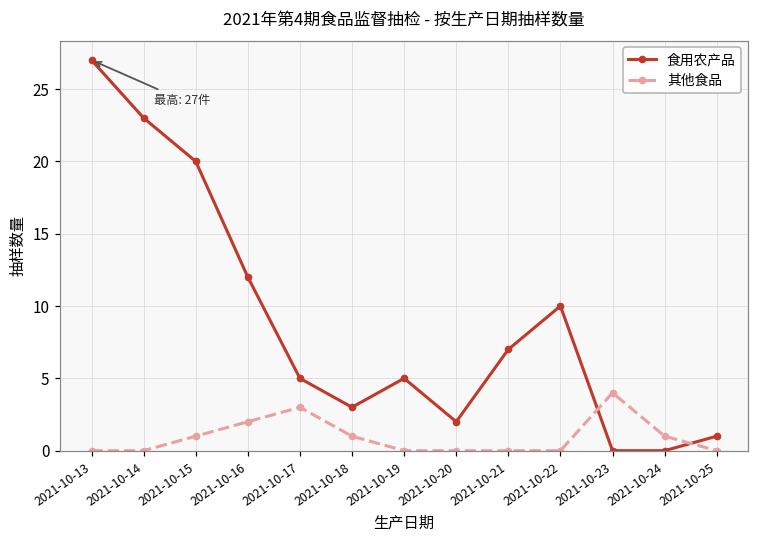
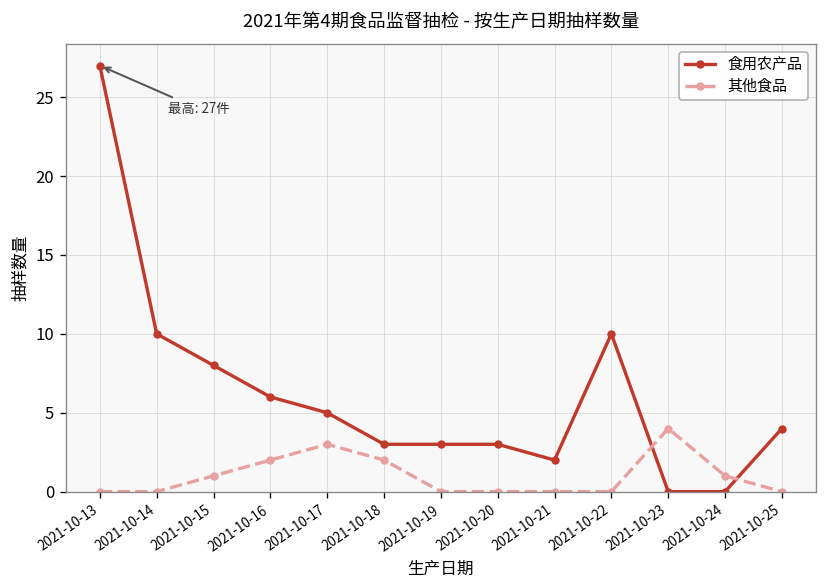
食用农产品, 2021-10-14: 23 -> 10
食用农产品, 2021-10-15: 20 -> 8
食用农产品, 2021-10-16: 12 -> 6
其他食品, 2021-10-18: 1 -> 2
食用农产品, 2021-10-19: 5 -> 3
食用农产品, 2021-10-20: 2 -> 3
食用农产品, 2021-10-21: 7 -> 2
食用农产品, 2021-10-25: 1 -> 4
